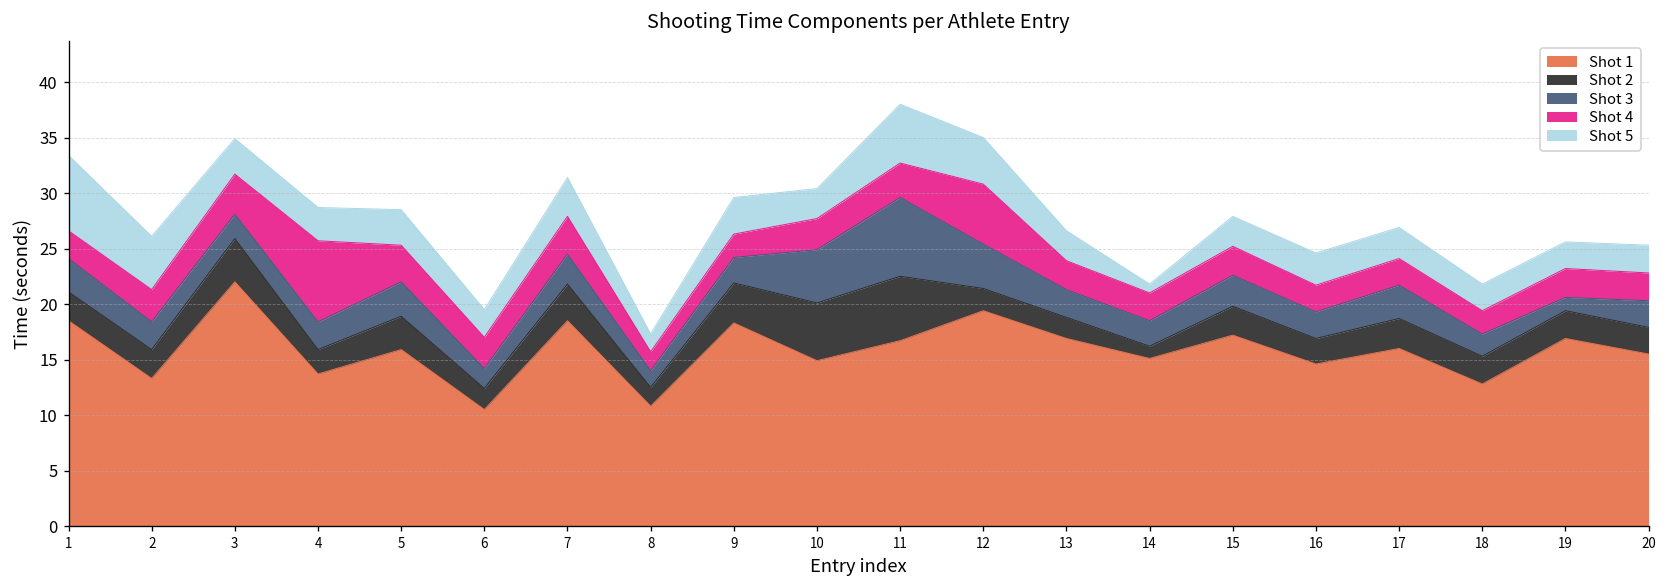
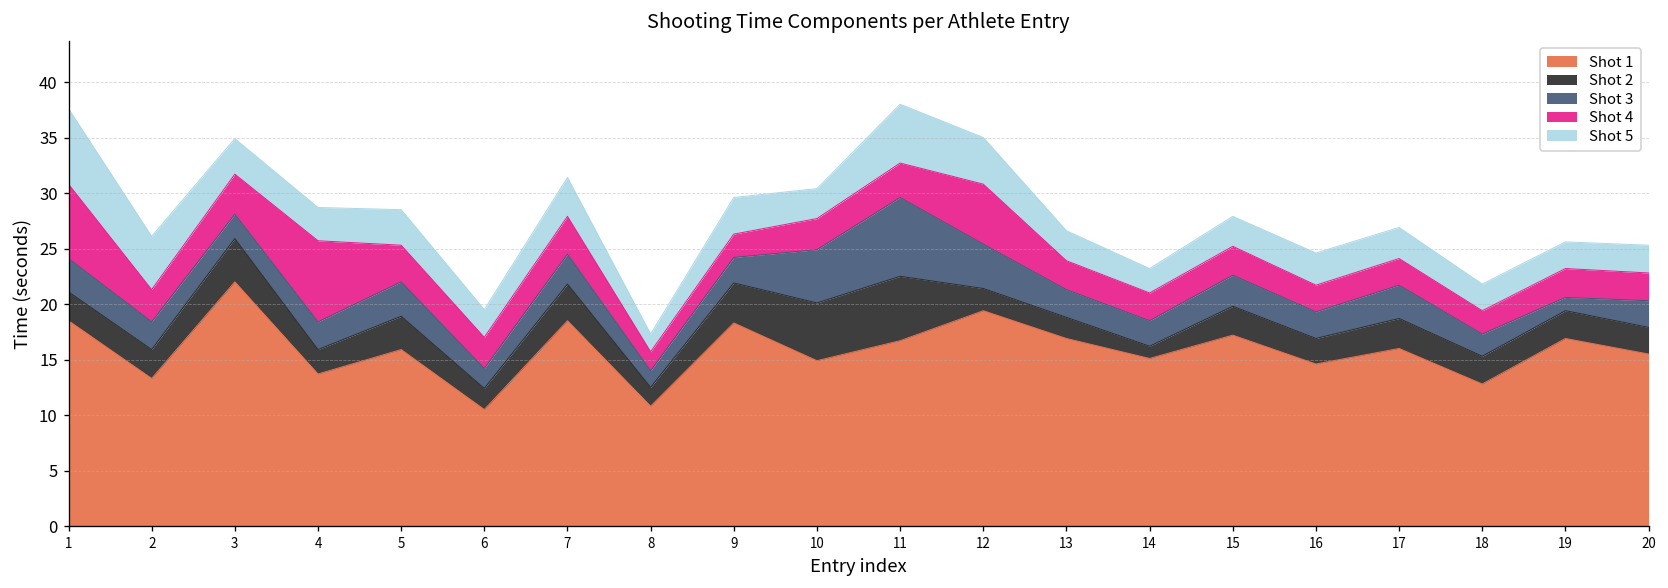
Shot 4, 1: 3 -> 7
Shot 5, 14: 1 -> 2
